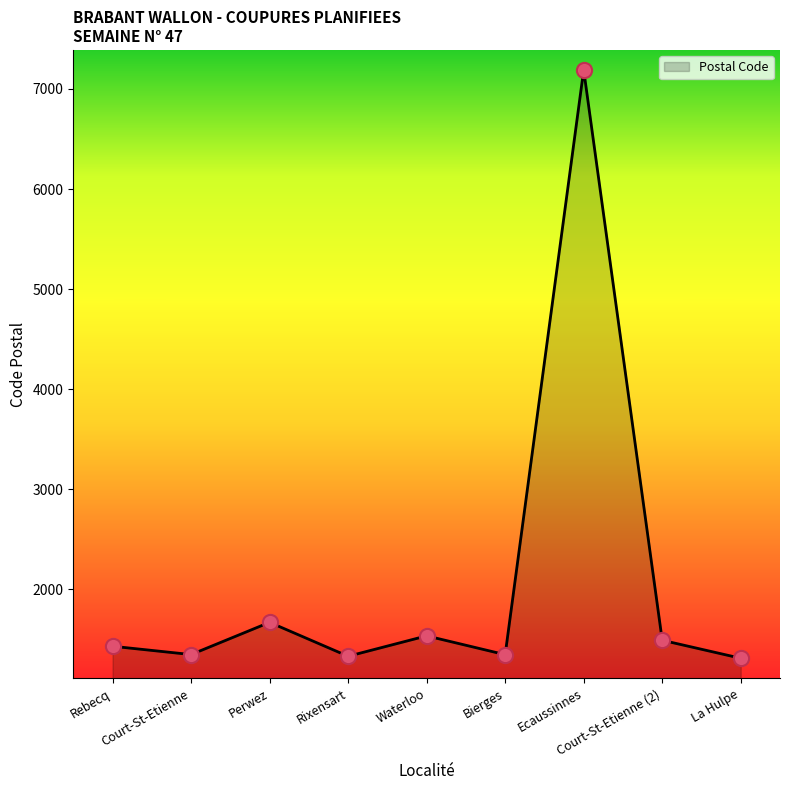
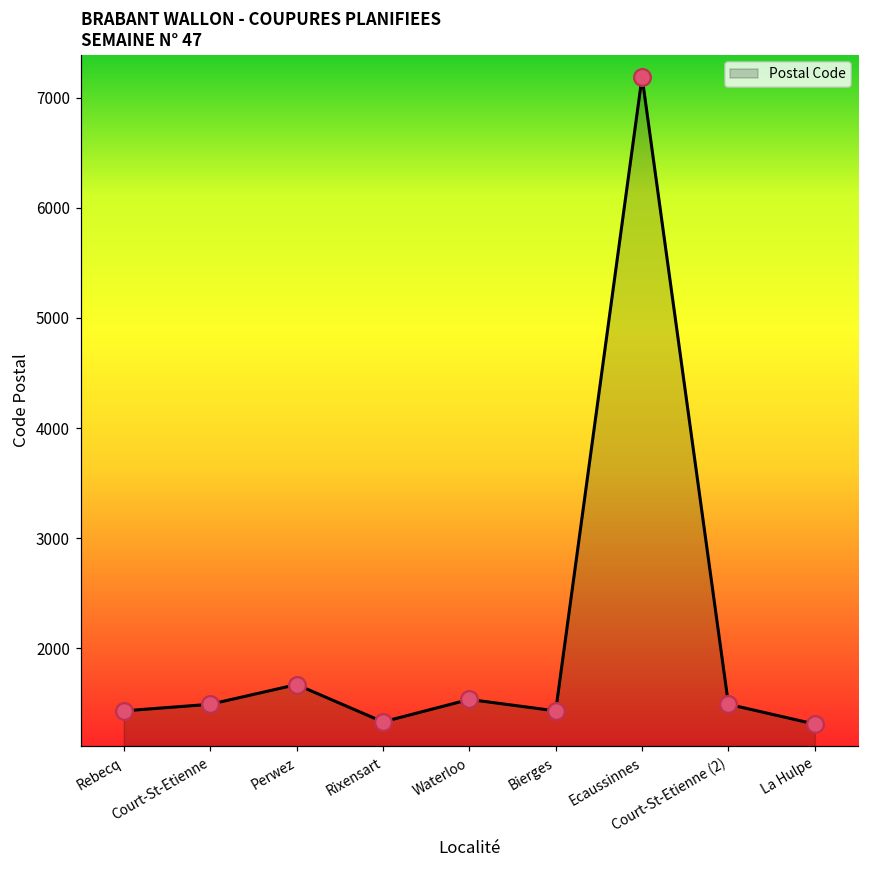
Court-St-Etienne: 1350 -> 1490
Bierges: 1350 -> 1430
